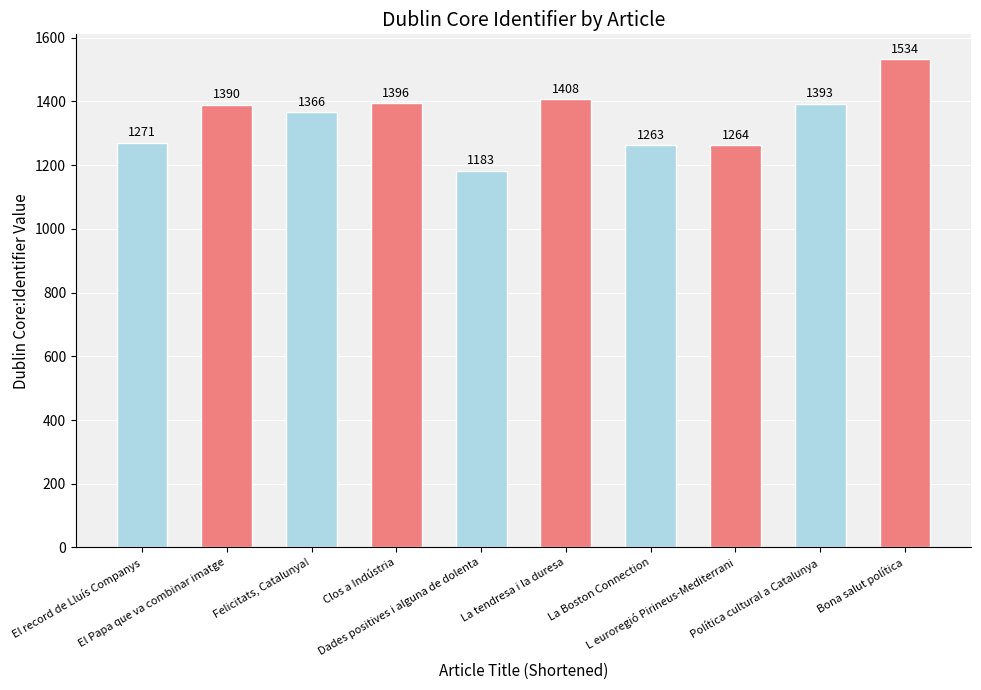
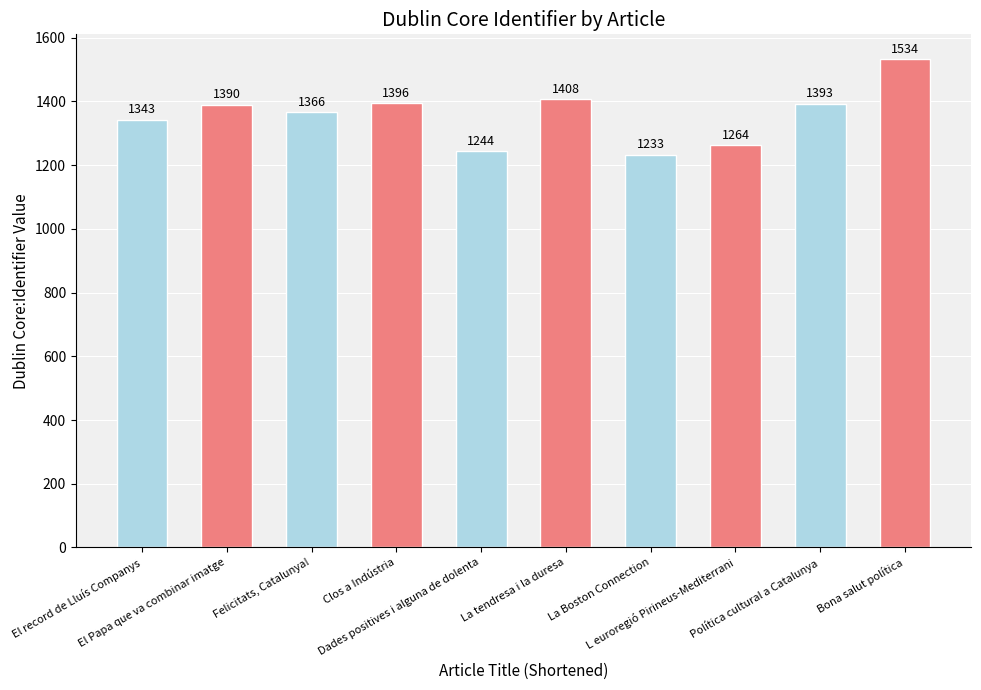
El record de Lluís Companys: 1271 -> 1343
Dades positives i alguna de dolenta: 1183 -> 1244
La Boston Connection: 1263 -> 1233
